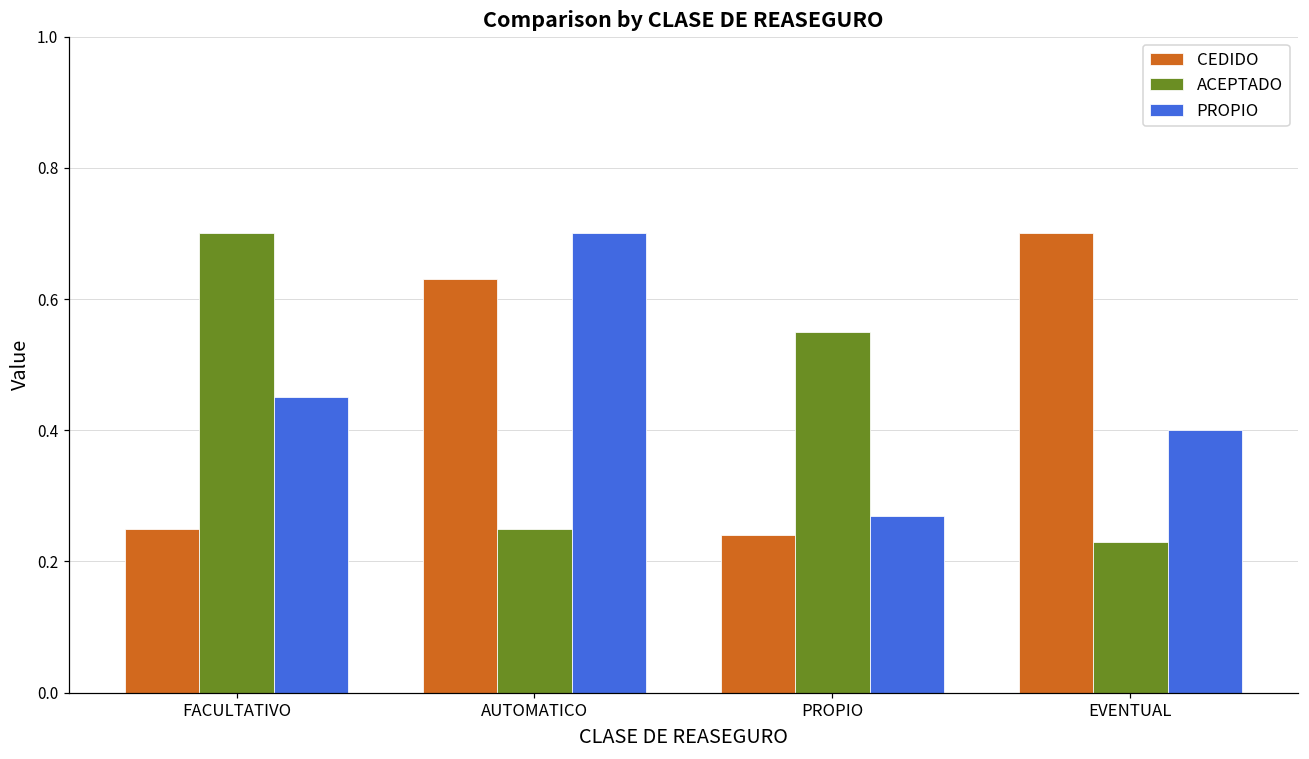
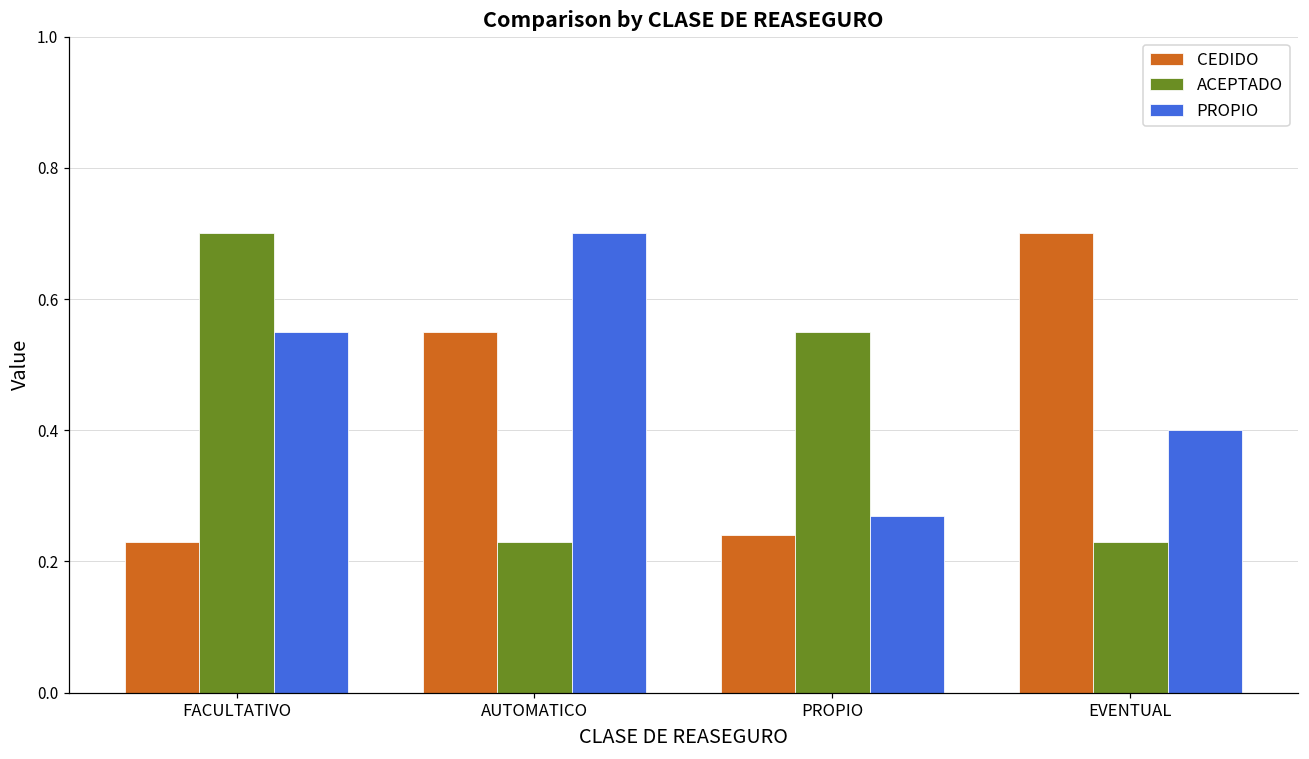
CEDIDO, FACULTATIVO: 0.25 -> 0.23
PROPIO, FACULTATIVO: 0.45 -> 0.55
CEDIDO, AUTOMATICO: 0.63 -> 0.55
ACEPTADO, AUTOMATICO: 0.25 -> 0.23
